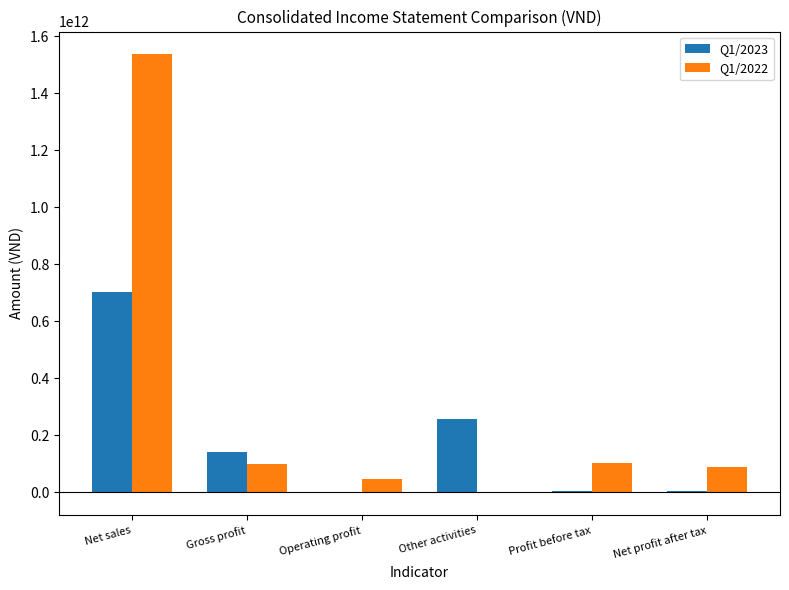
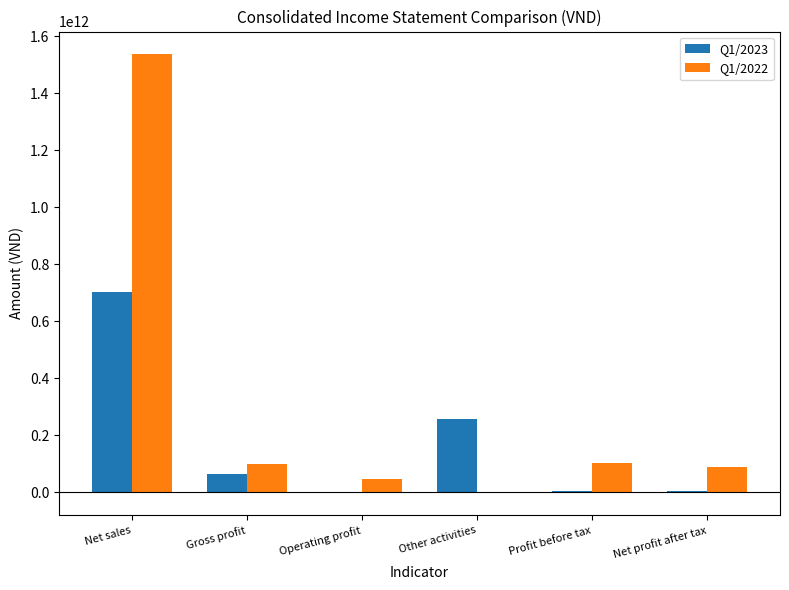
Q1/2023, Gross profit: 140000000000 -> 60000000000
